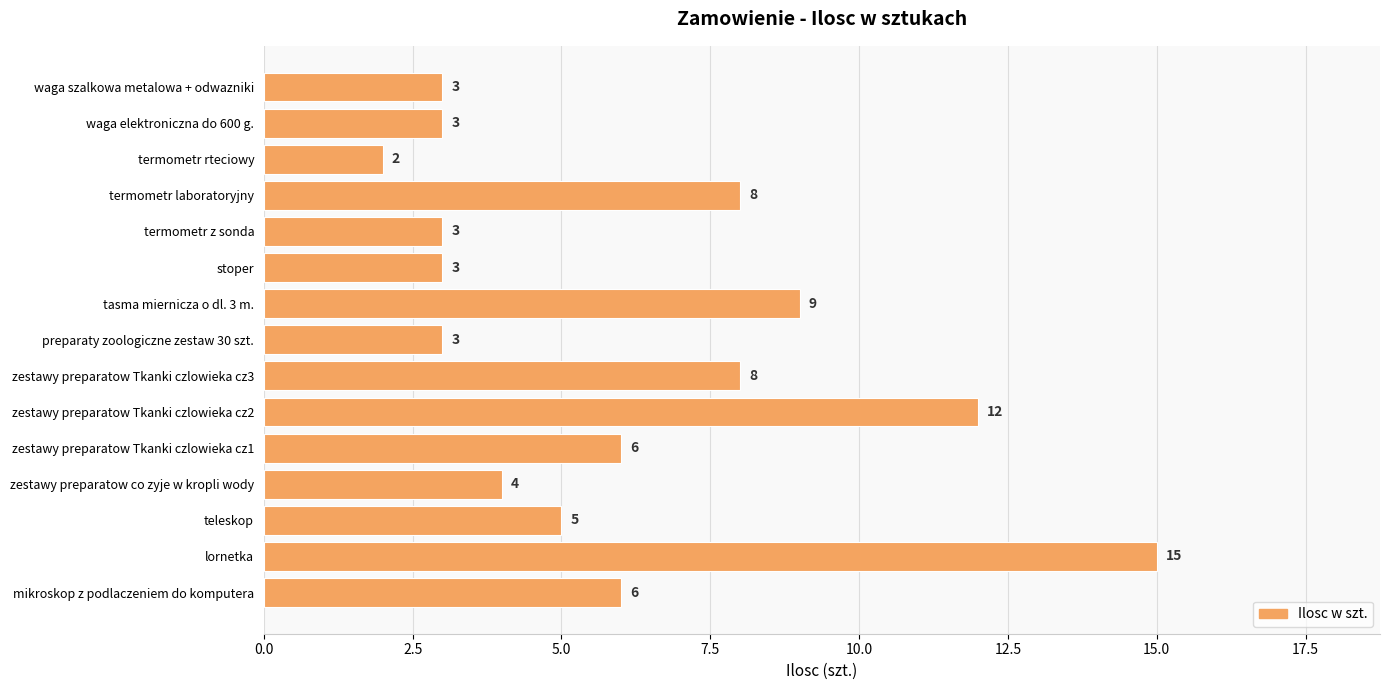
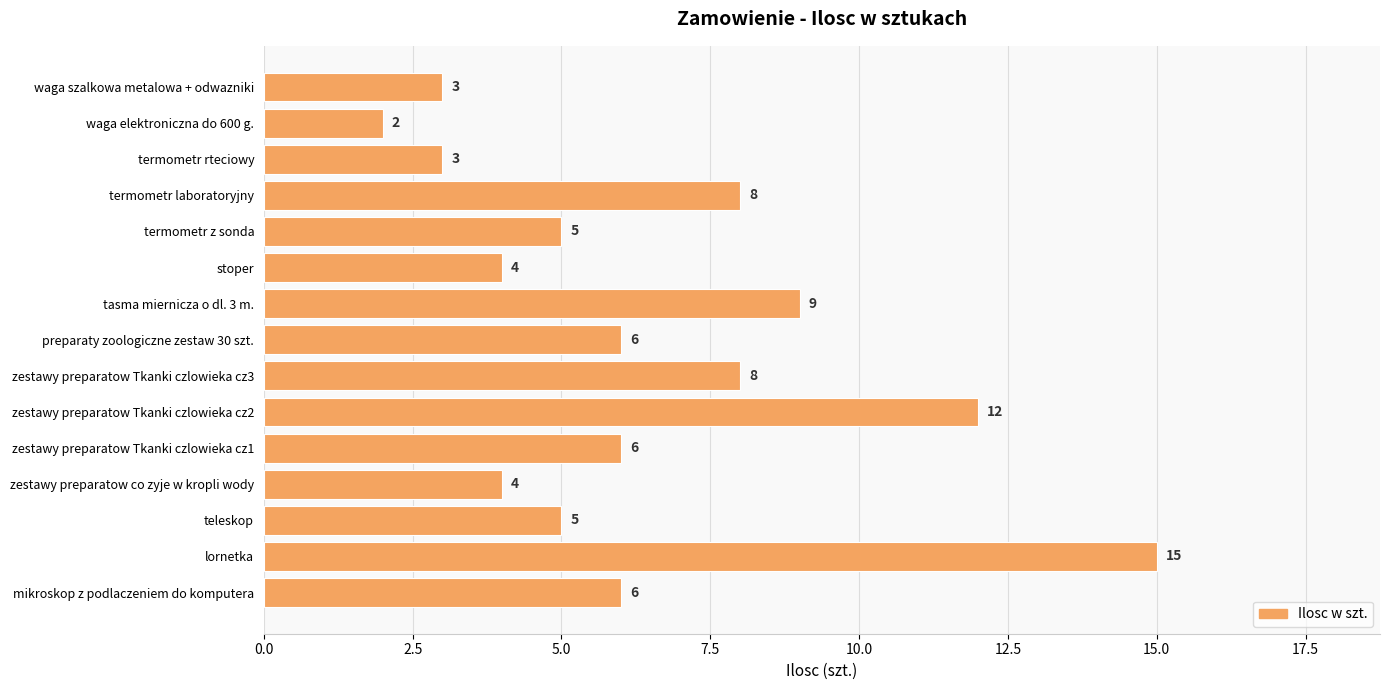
waga elektroniczna do 600 g.: 3 -> 2
termometr rteciowy: 2 -> 3
termometr z sonda: 3 -> 5
stoper: 3 -> 4
preparaty zoologiczne zestaw 30 szt.: 3 -> 6
